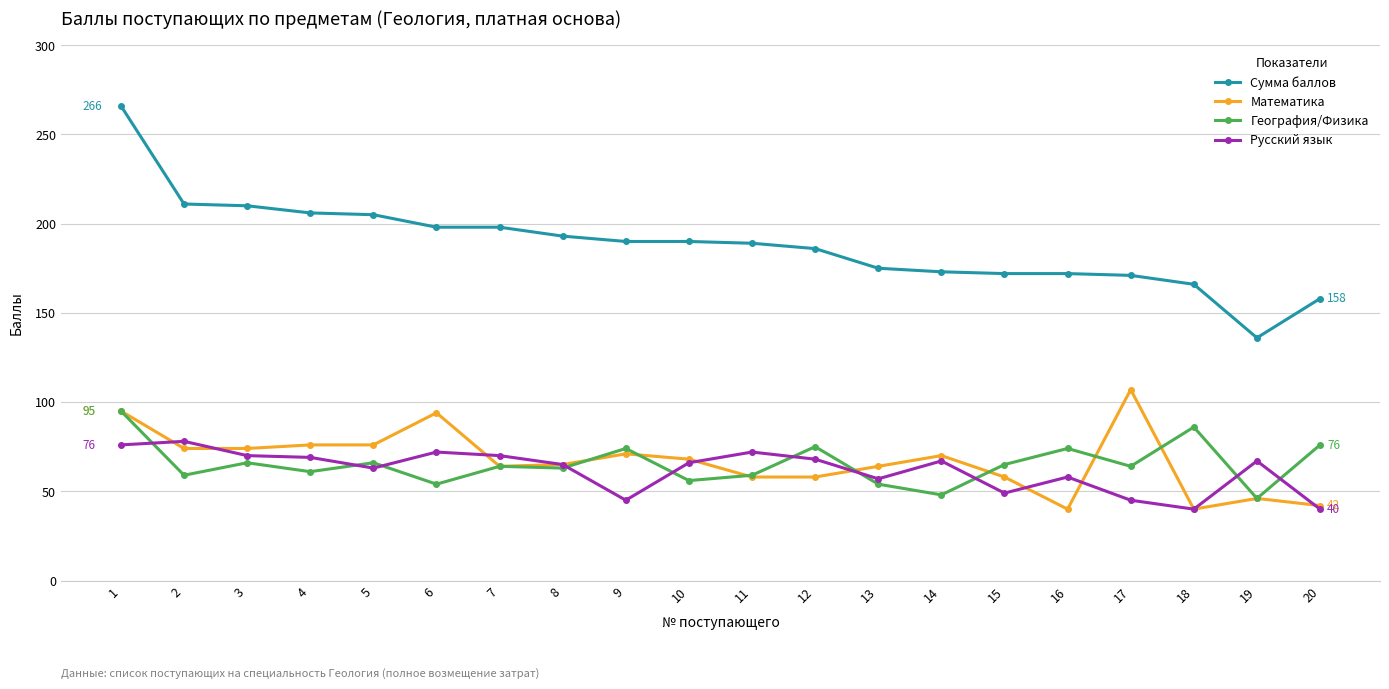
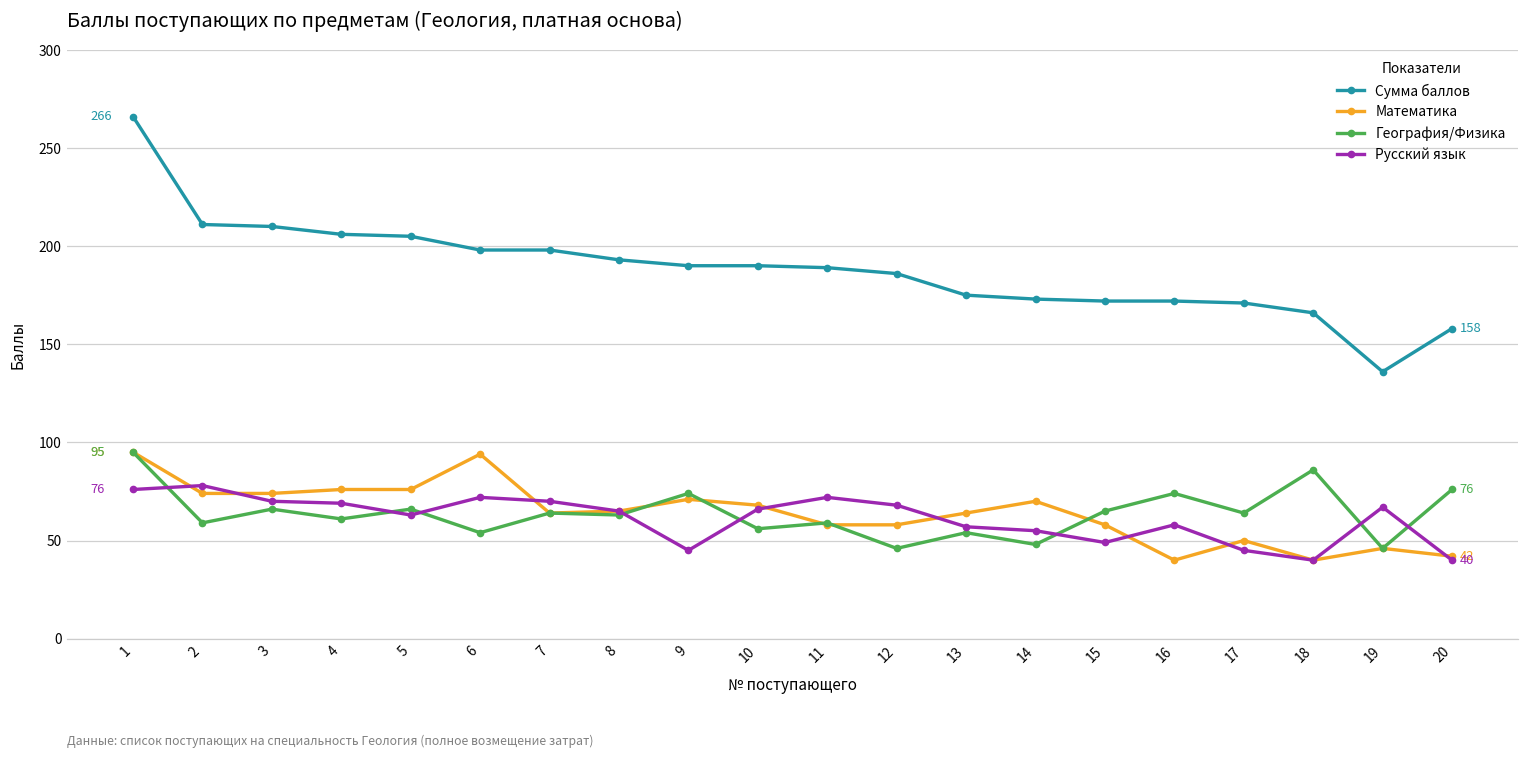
География/Физика, 12: 75 -> 46
Русский язык, 14: 67 -> 55
Математика, 17: 107 -> 50
